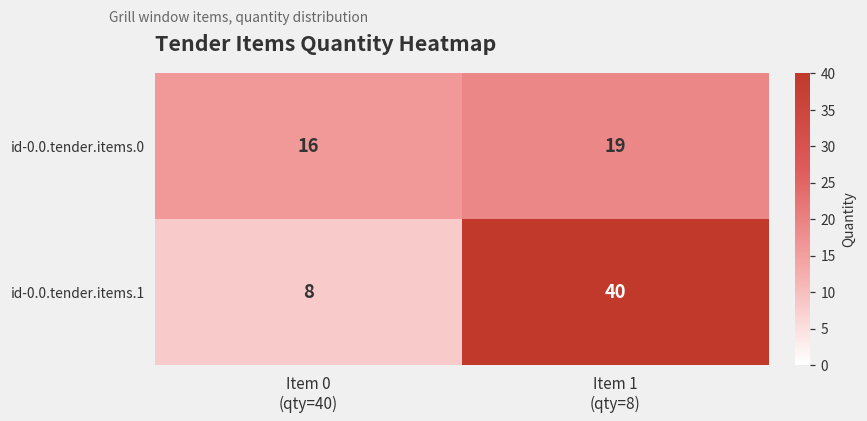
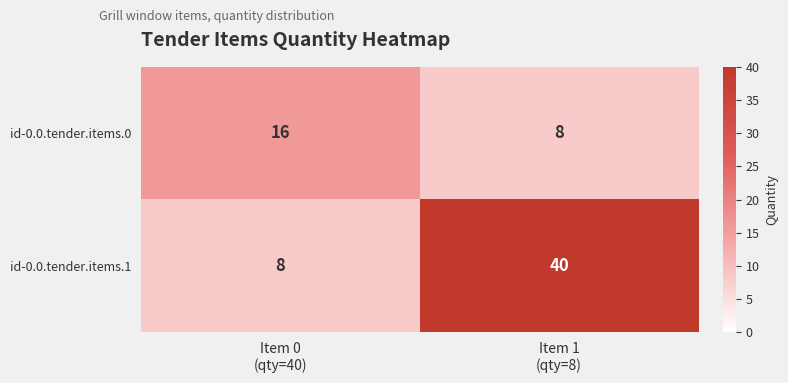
id-0.0.tender.items.0, Item 1 (qty=8): 19 -> 8
